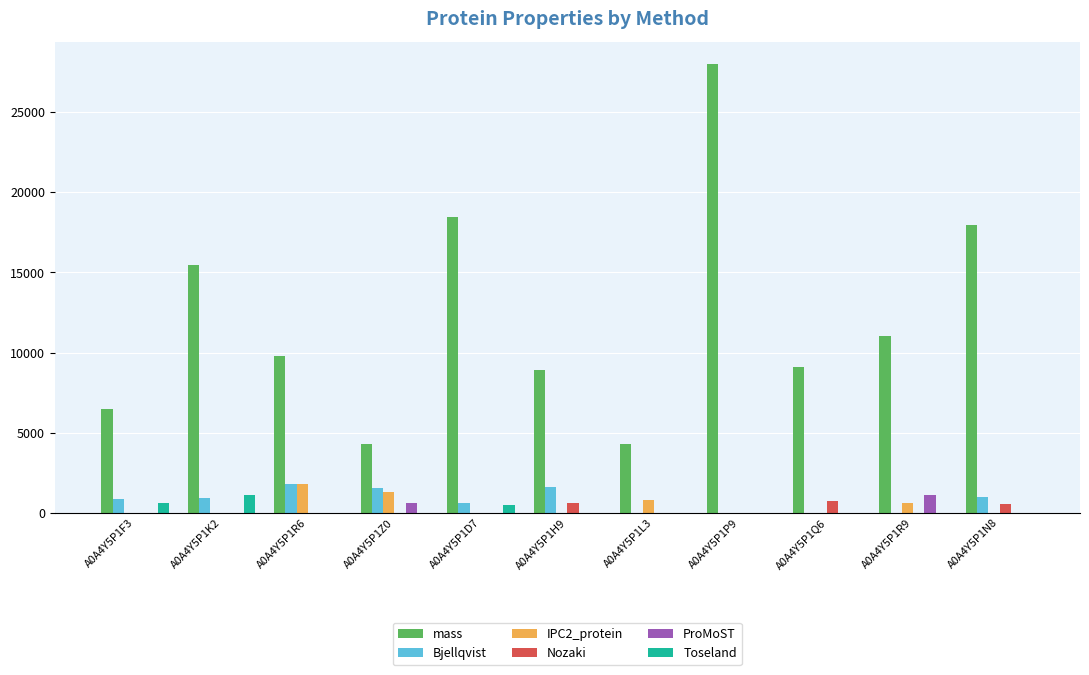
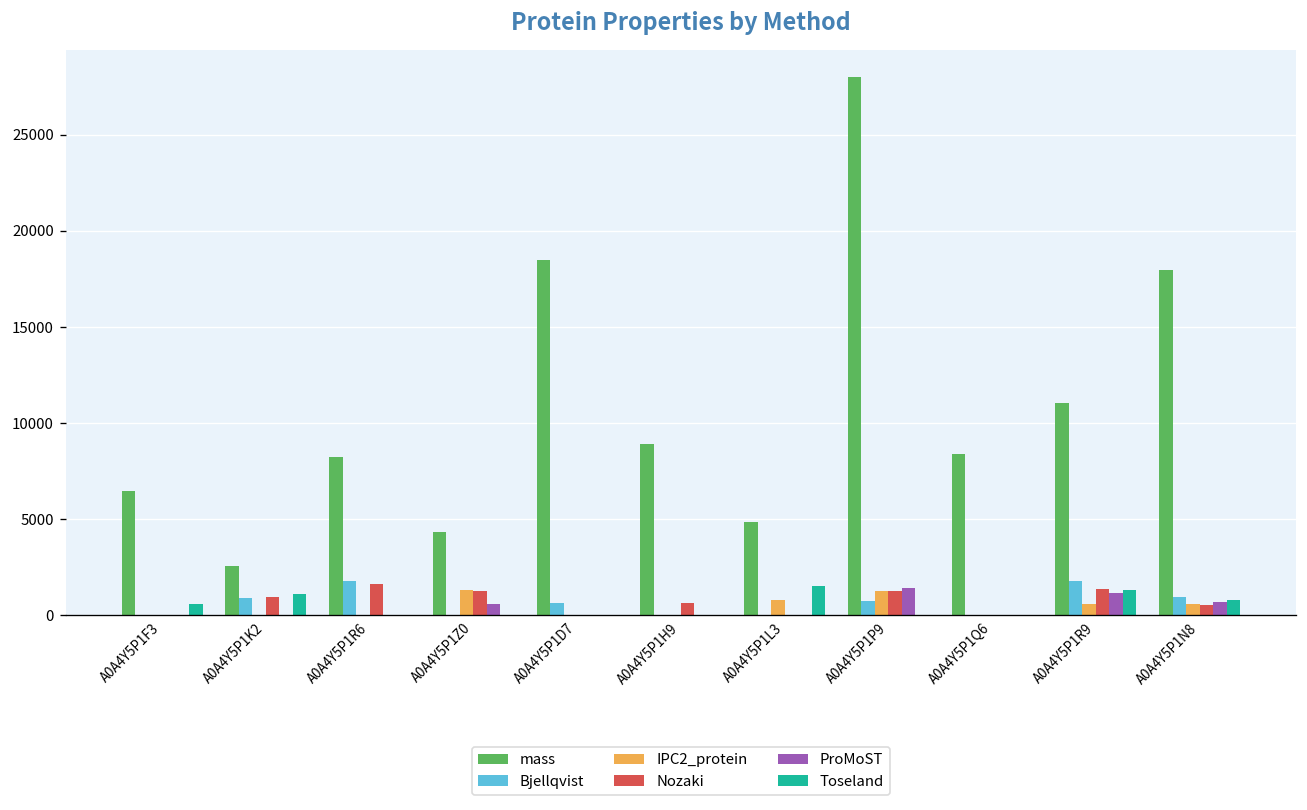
Bjellqvist, A0A4Y5P1F3: 900 -> 0
mass, A0A4Y5P1K2: 15500 -> 2600
Nozaki, A0A4Y5P1K2: 0 -> 1000
mass, A0A4Y5P1R6: 9800 -> 8200
IPC2_protein, A0A4Y5P1R6: 1800 -> 0
Nozaki, A0A4Y5P1R6: 0 -> 1600
Bjellqvist, A0A4Y5P1Z0: 1500 -> 0
Nozaki, A0A4Y5P1Z0: 0 -> 1300
Toseland, A0A4Y5P1D7: 500 -> 0
Bjellqvist, A0A4Y5P1H9: 1600 -> 0
mass, A0A4Y5P1L3: 4300 -> 4900
Toseland, A0A4Y5P1L3: 0 -> 1500
Bjellqvist, A0A4Y5P1P9: 0 -> 700
IPC2_protein, A0A4Y5P1P9: 0 -> 1200
Nozaki, A0A4Y5P1P9: 0 -> 1300
ProMoST, A0A4Y5P1P9: 0 -> 1400
mass, A0A4Y5P1Q6: 9100 -> 8400
Nozaki, A0A4Y5P1Q6: 800 -> 0
Bjellqvist, A0A4Y5P1R9: 0 -> 1800
Nozaki, A0A4Y5P1R9: 0 -> 1400
Toseland, A0A4Y5P1R9: 0 -> 1300
IPC2_protein, A0A4Y5P1N8: 0 -> 600
ProMoST, A0A4Y5P1N8: 0 -> 700
Toseland, A0A4Y5P1N8: 0 -> 800
